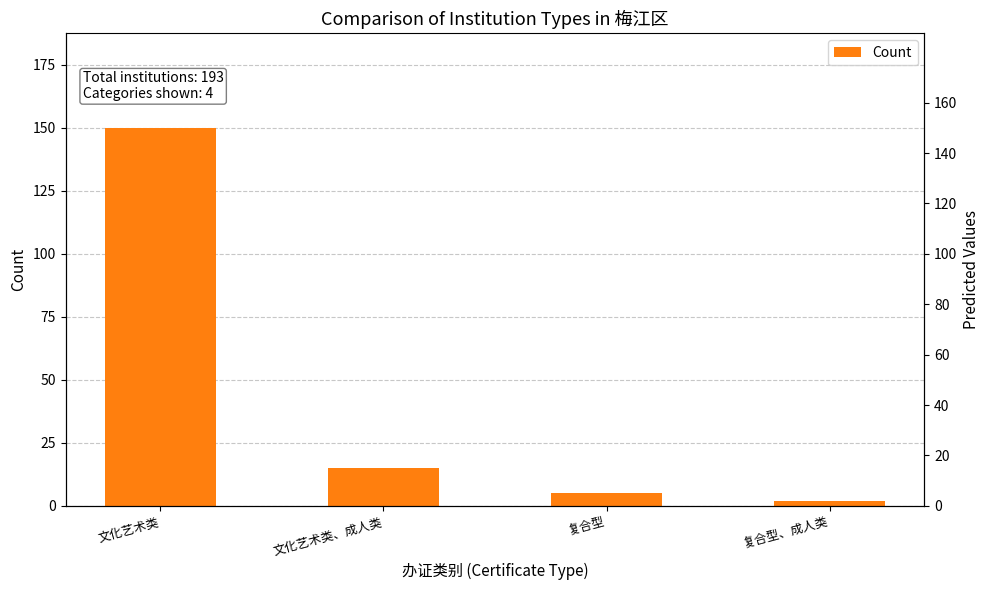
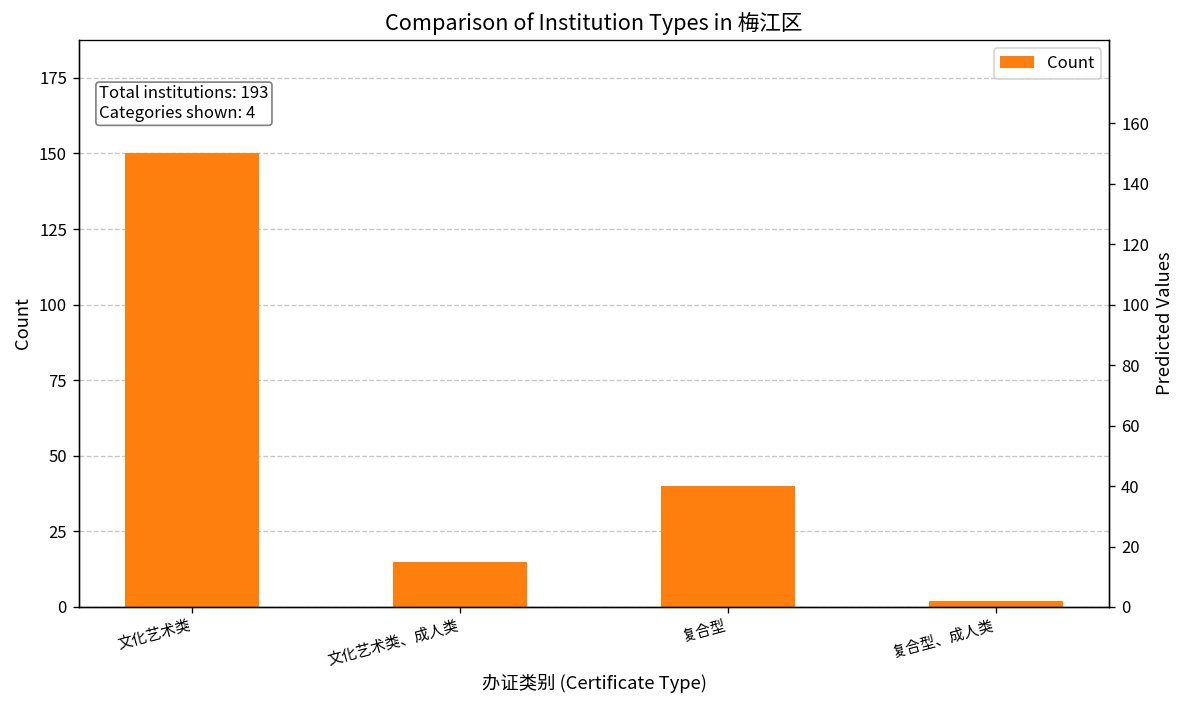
复合型: 5 -> 40
